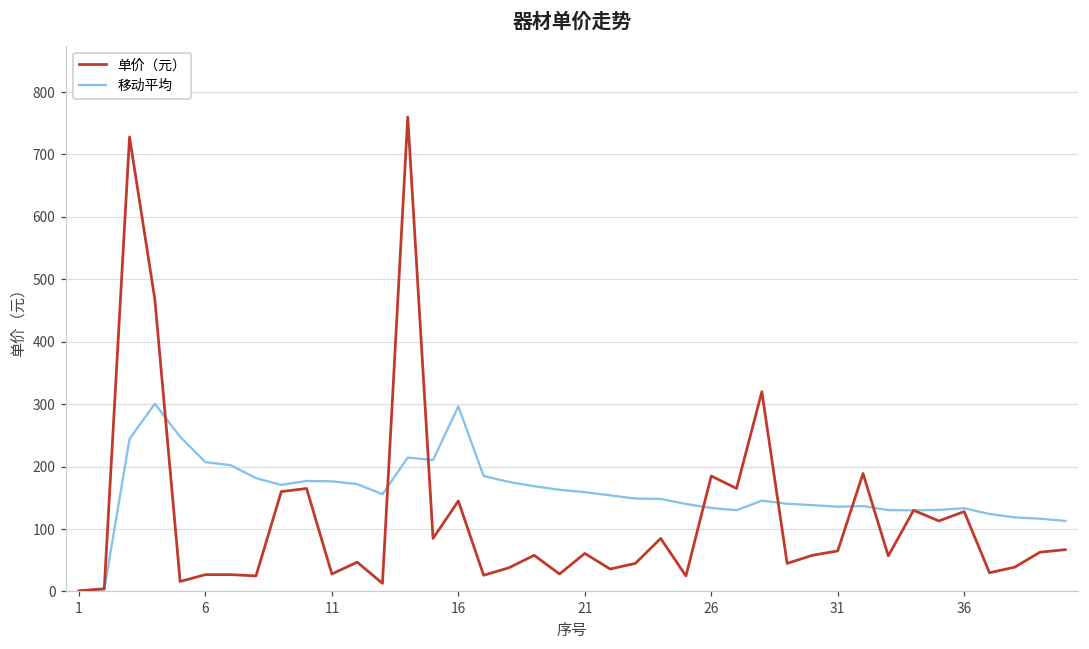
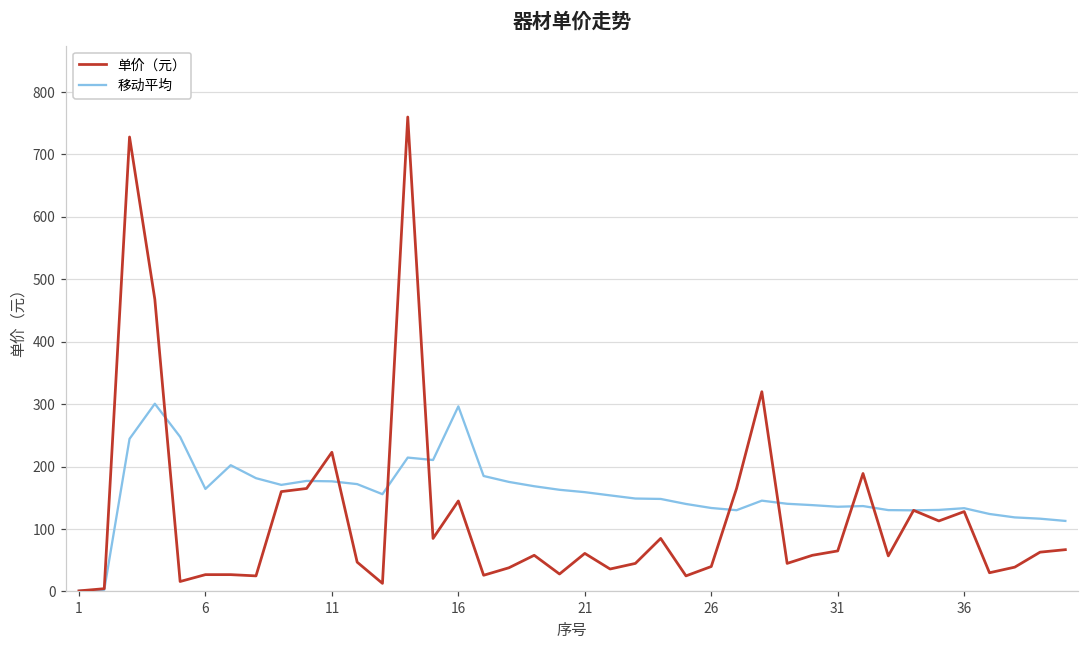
移动平均, 6: 210 -> 160
单价（元）, 11: 30 -> 220
单价（元）, 26: 190 -> 40
